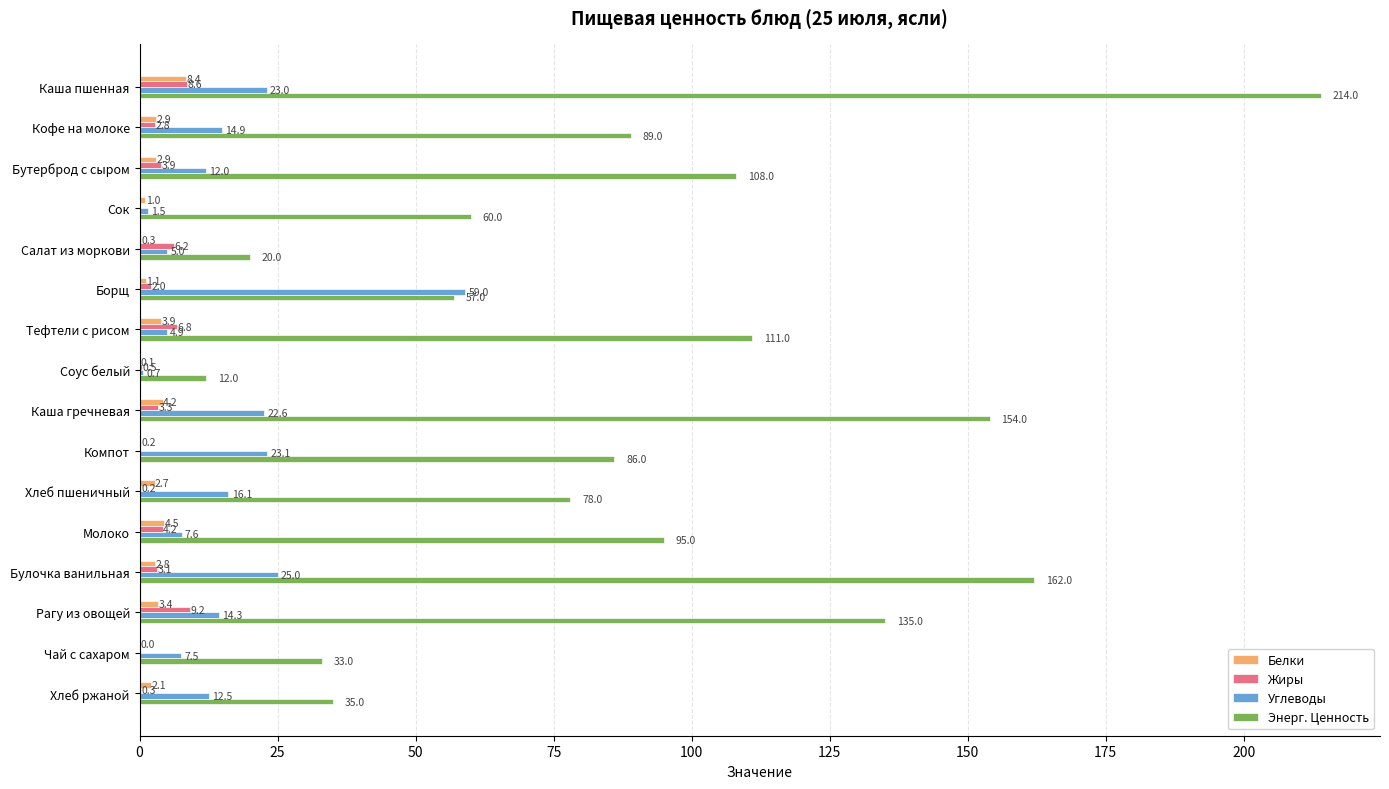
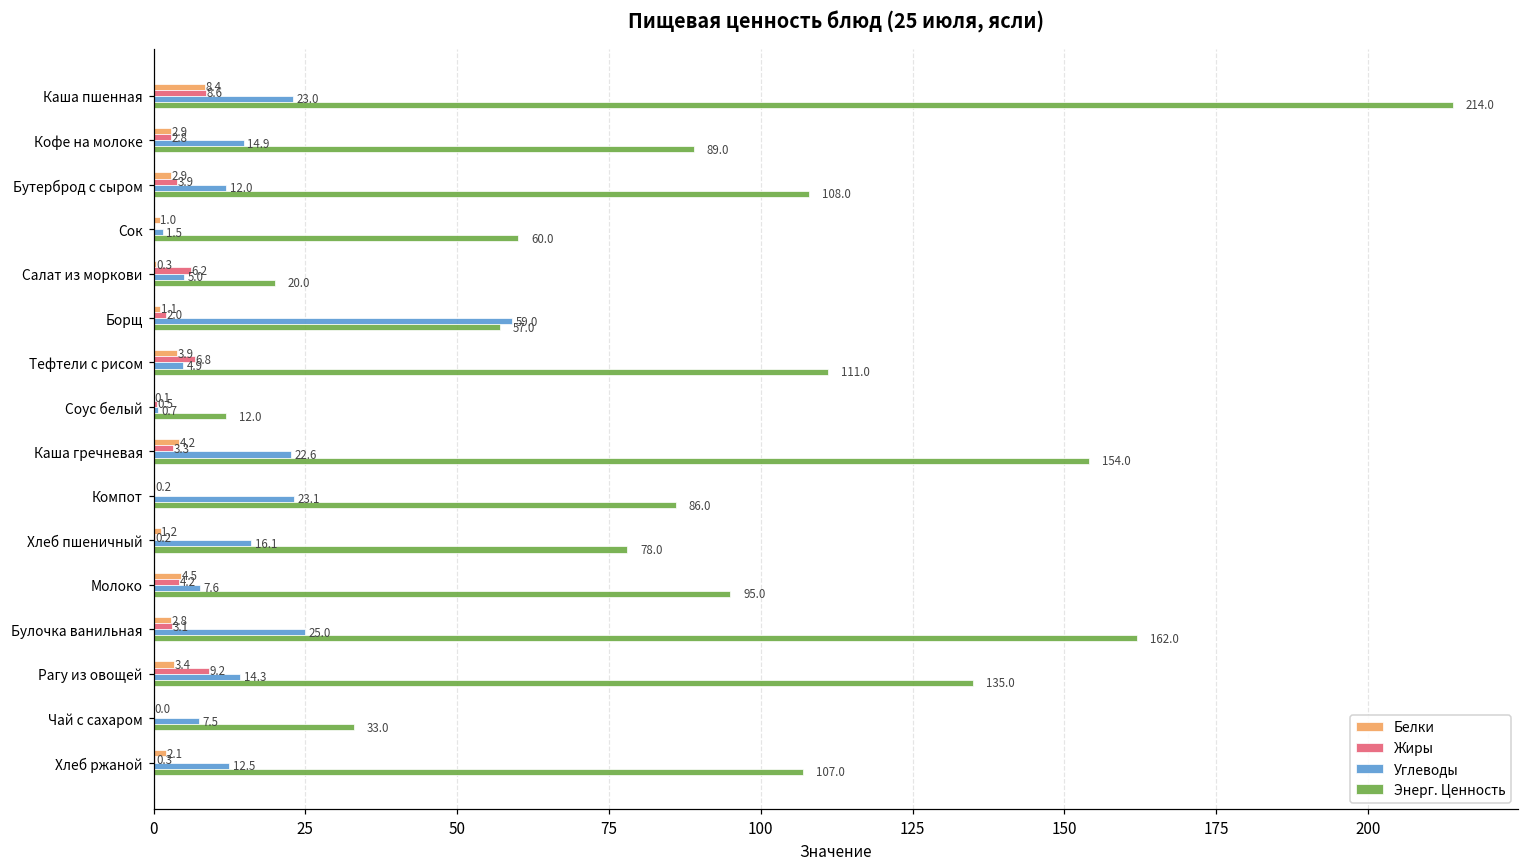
Белки, Хлеб пшеничный: 2.7 -> 1.2
Энерг. Ценность, Хлеб ржаной: 35.0 -> 107.0
